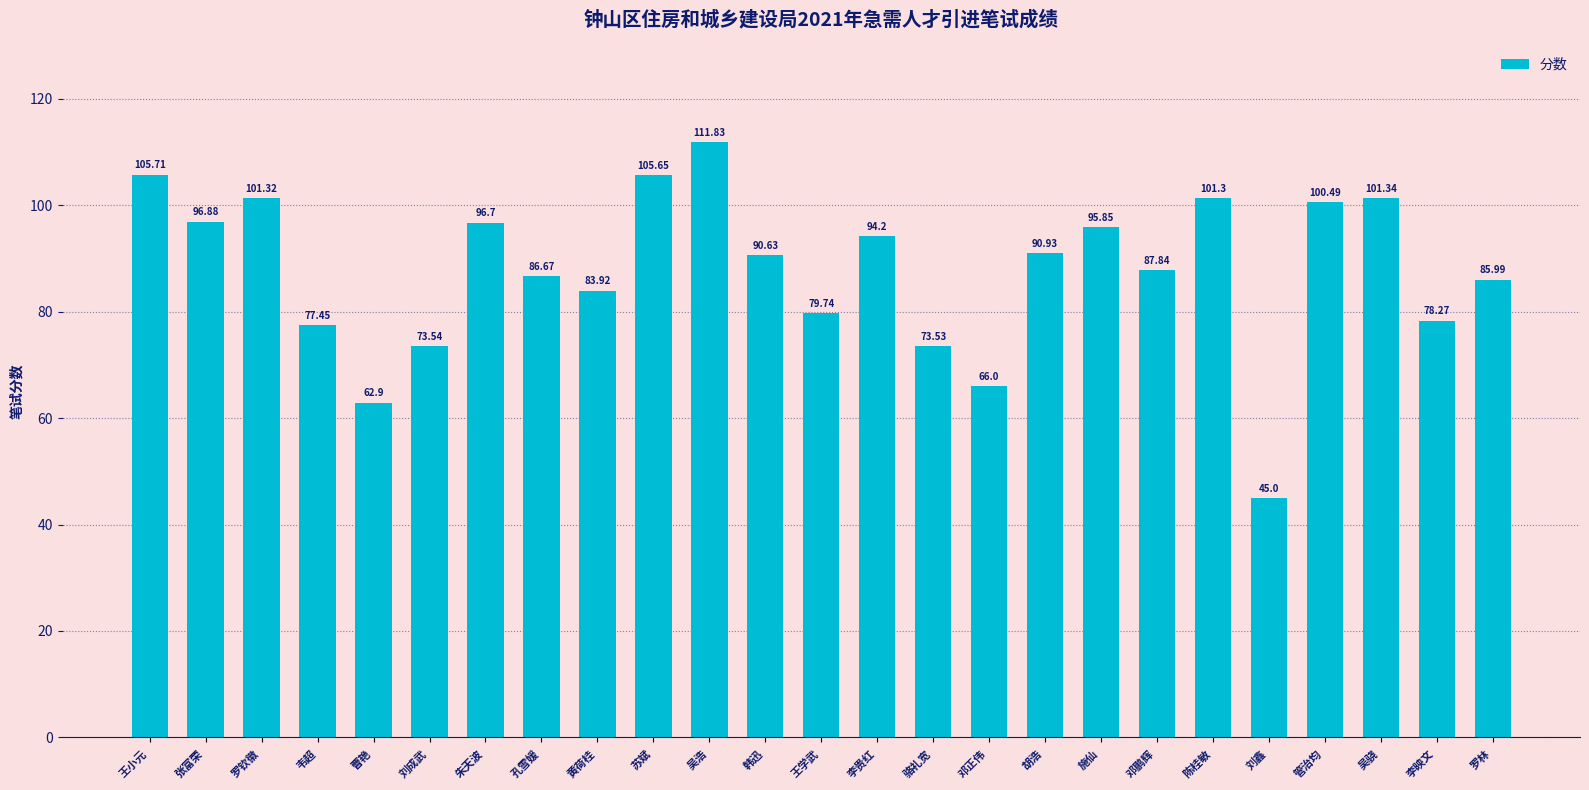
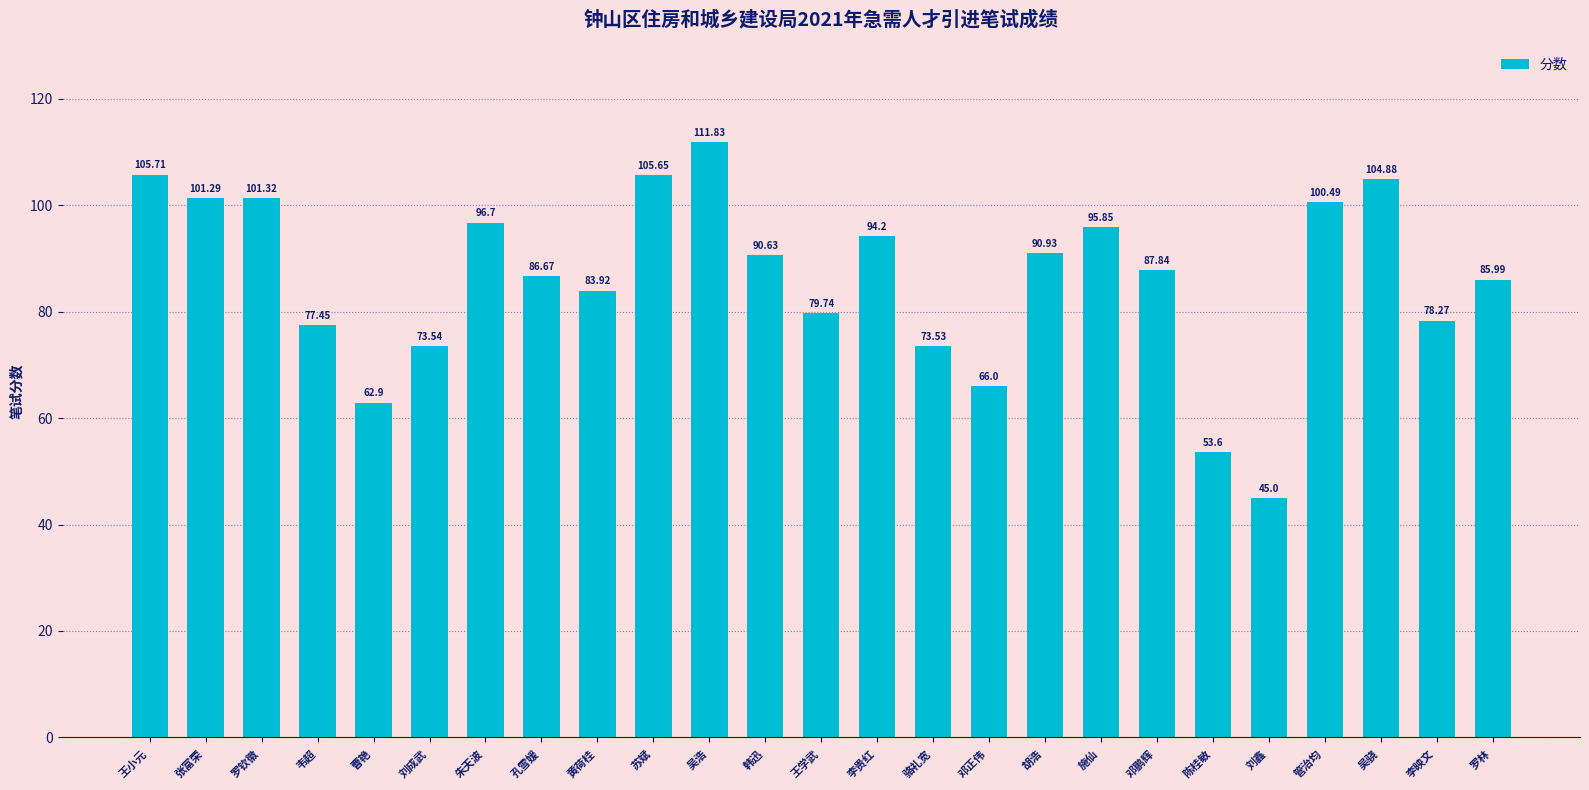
张富荣: 96.88 -> 101.29
陈桂敏: 101.3 -> 53.6
吴骁: 101.34 -> 104.88
